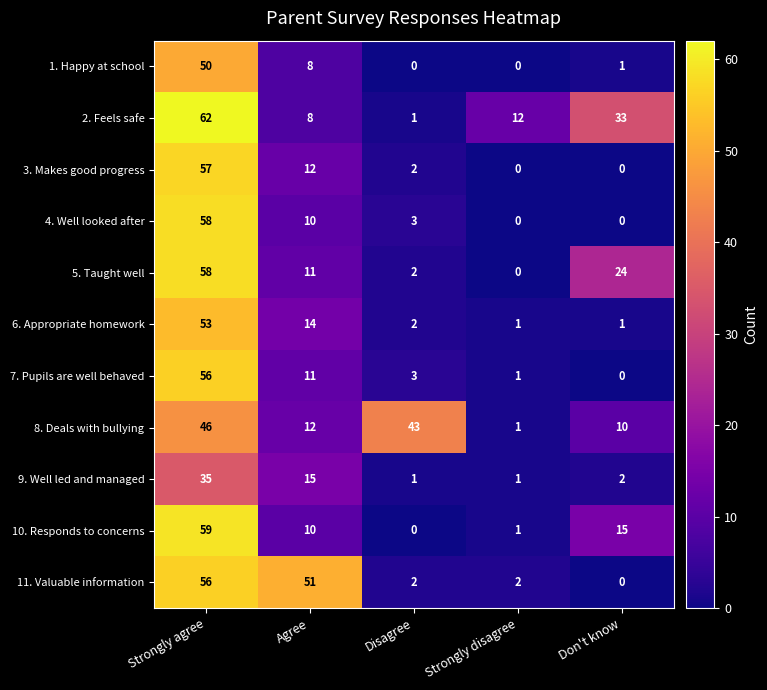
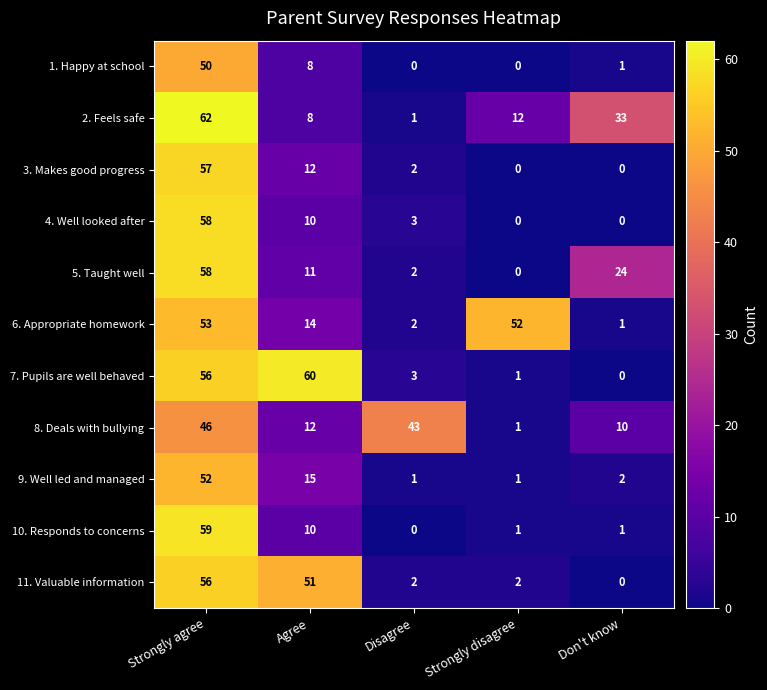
6. Appropriate homework, Strongly disagree: 1 -> 52
7. Pupils are well behaved, Agree: 11 -> 60
9. Well led and managed, Strongly agree: 35 -> 52
10. Responds to concerns, Don't know: 15 -> 1
